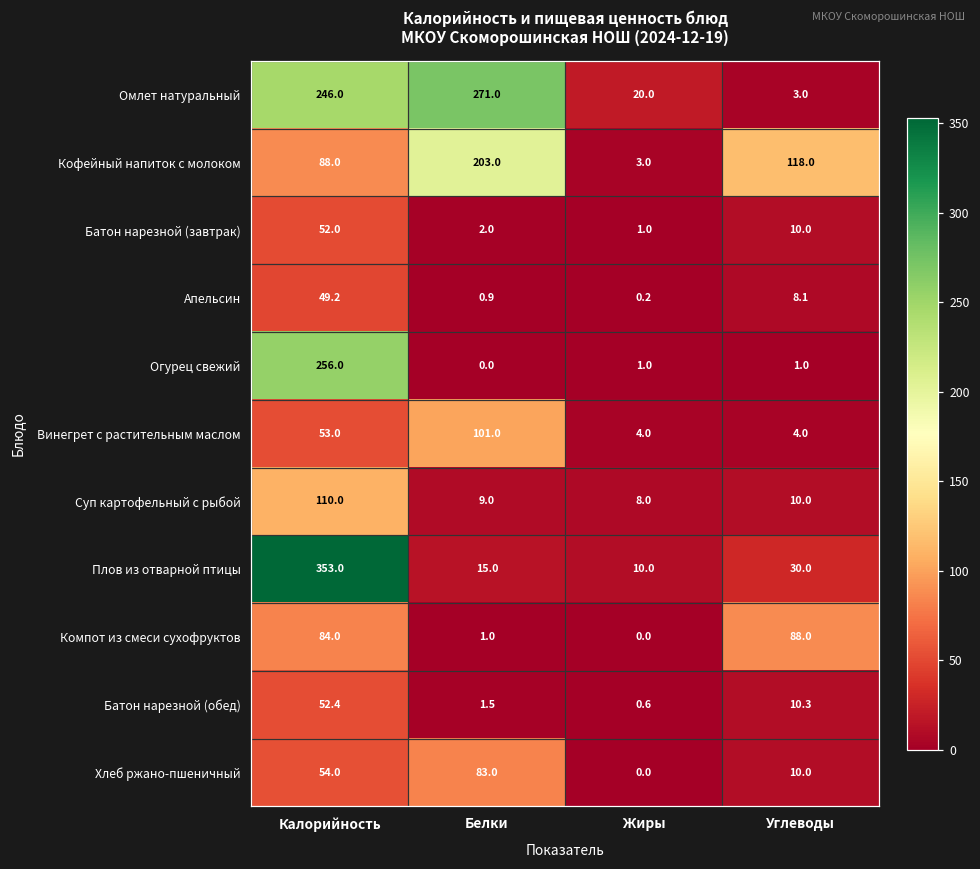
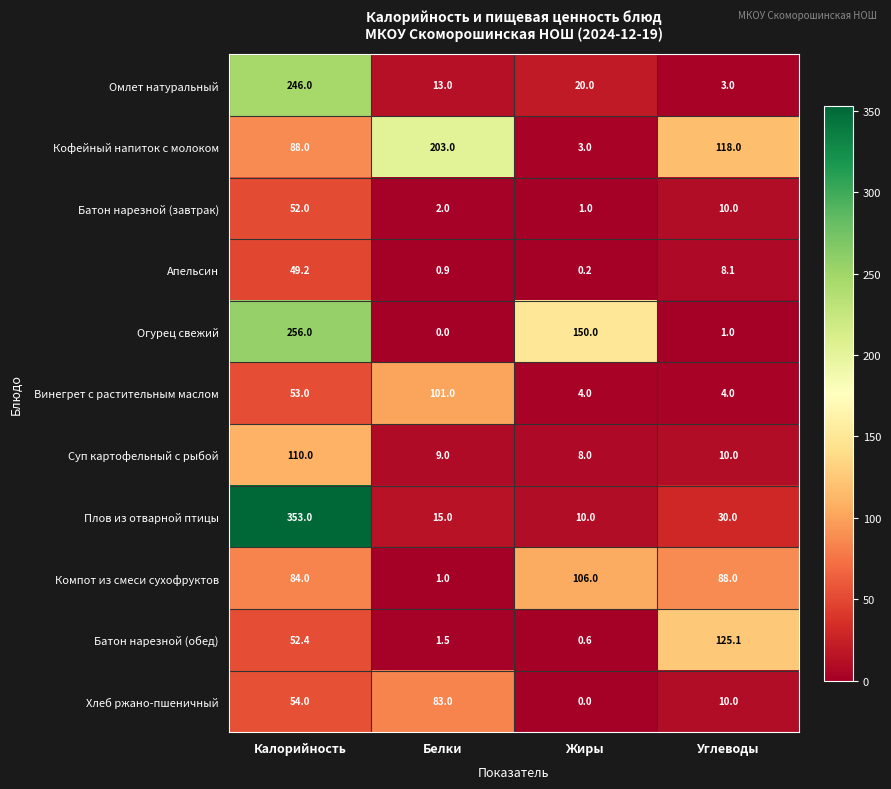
Омлет натуральный, Белки: 271.0 -> 13.0
Огурец свежий, Жиры: 1.0 -> 150.0
Компот из смеси сухофруктов, Жиры: 0.0 -> 106.0
Батон нарезной (обед), Углеводы: 10.3 -> 125.1
